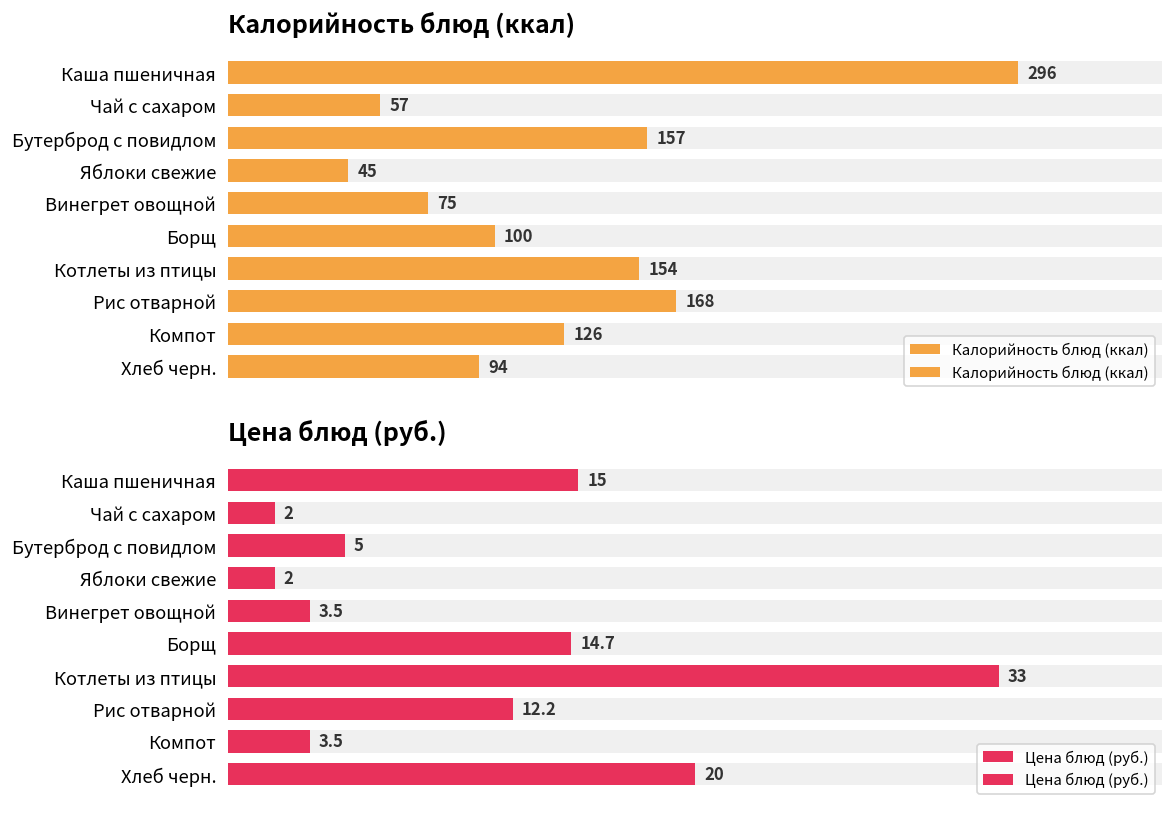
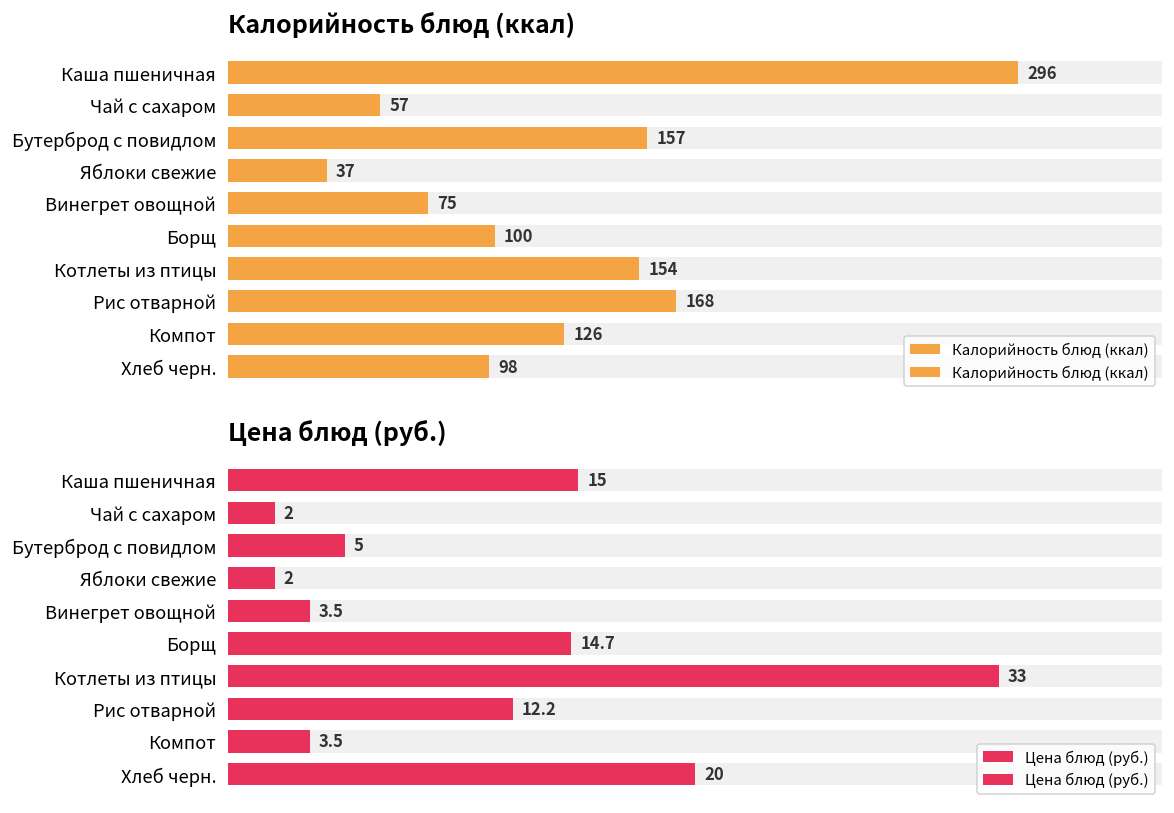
Калорийность блюд (ккал), Калорийность блюд (ккал), Яблоки свежие: 45 -> 37
Калорийность блюд (ккал), Калорийность блюд (ккал), Хлеб черн.: 94 -> 98
